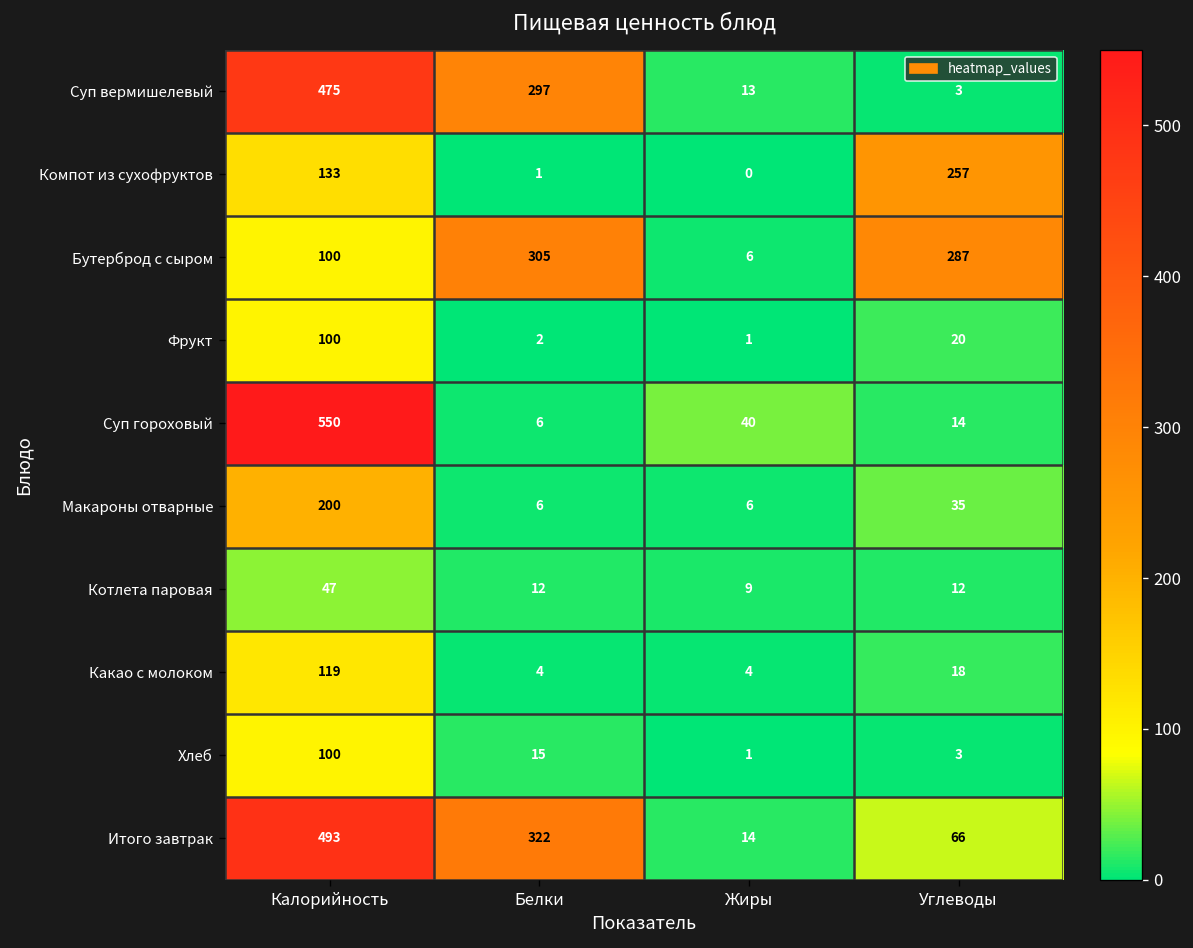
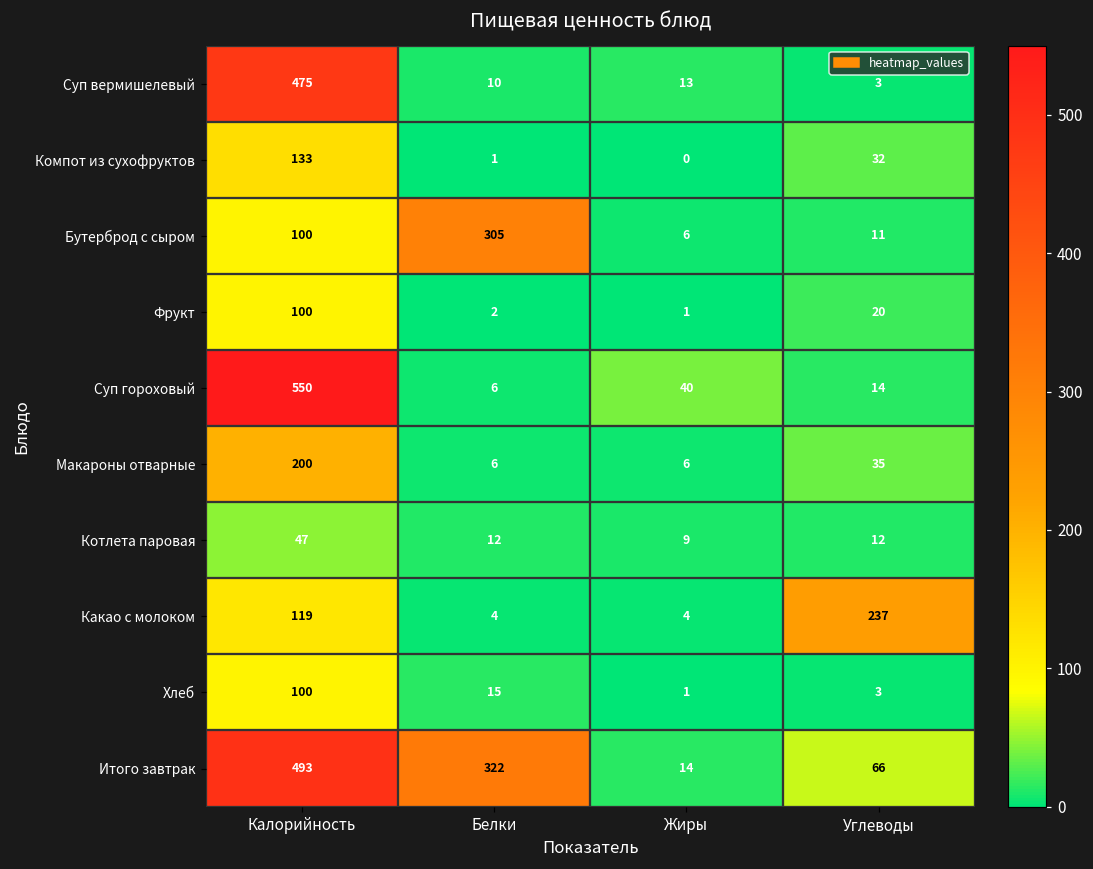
Суп вермишелевый, Белки: 297 -> 10
Компот из сухофруктов, Углеводы: 257 -> 32
Бутерброд с сыром, Углеводы: 287 -> 11
Какао с молоком, Углеводы: 18 -> 237
